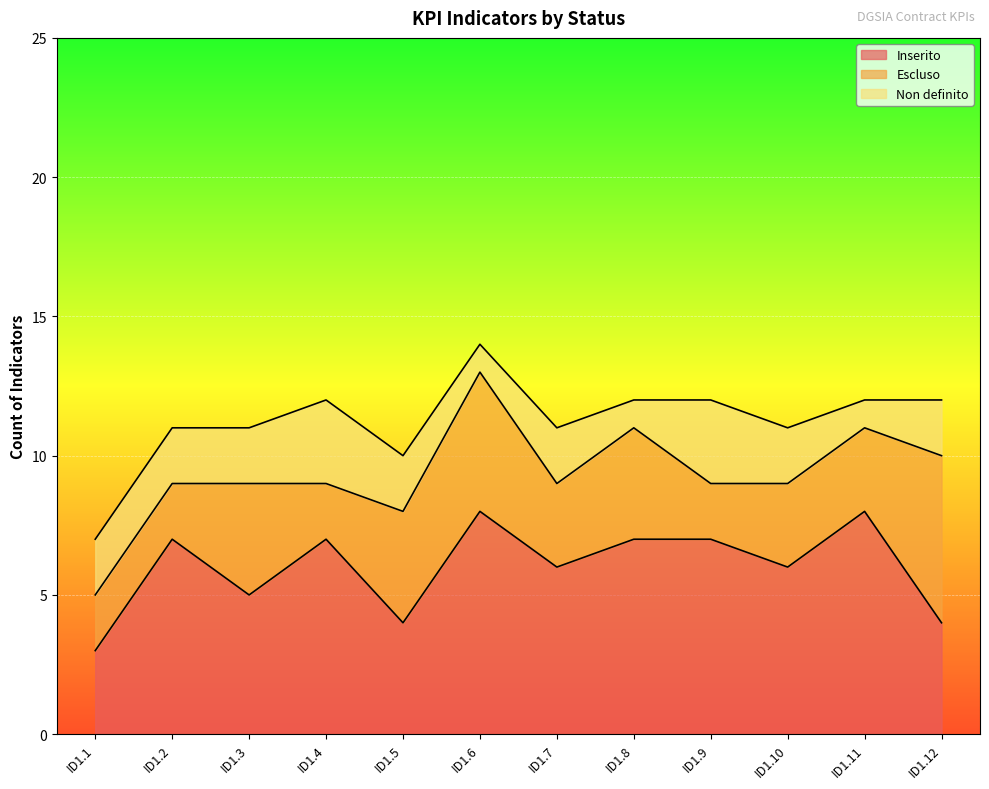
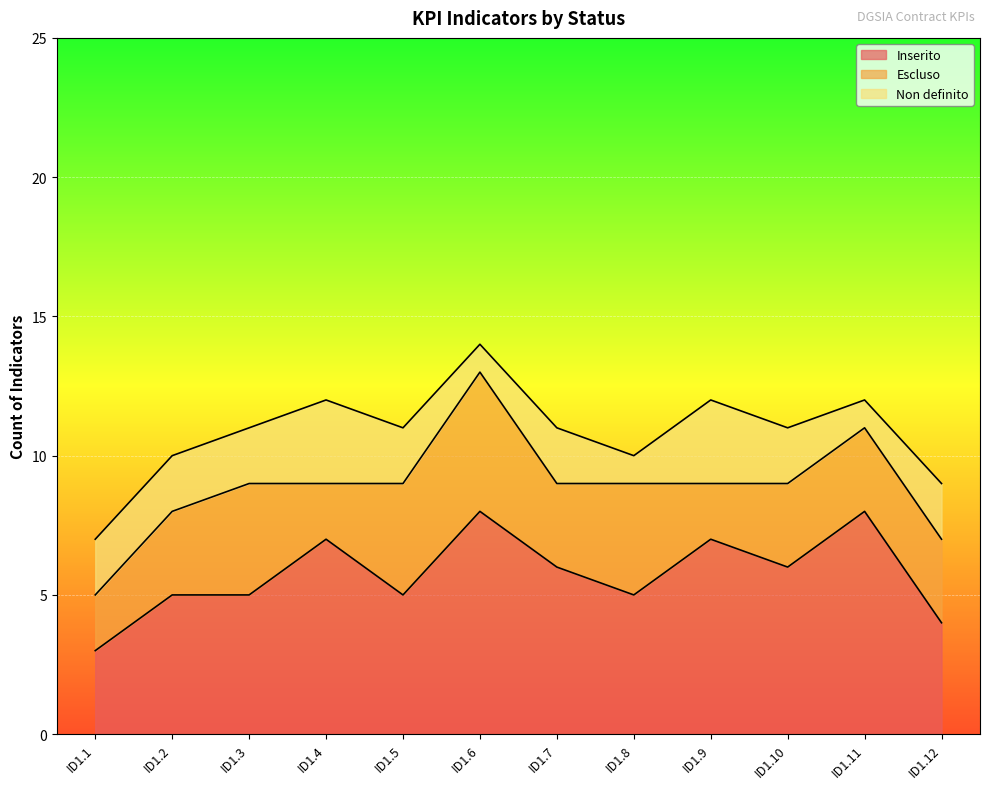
Inserito, ID1.2: 7 -> 5
Escluso, ID1.2: 2 -> 3
Inserito, ID1.5: 4 -> 5
Inserito, ID1.8: 7 -> 5
Escluso, ID1.12: 6 -> 3
